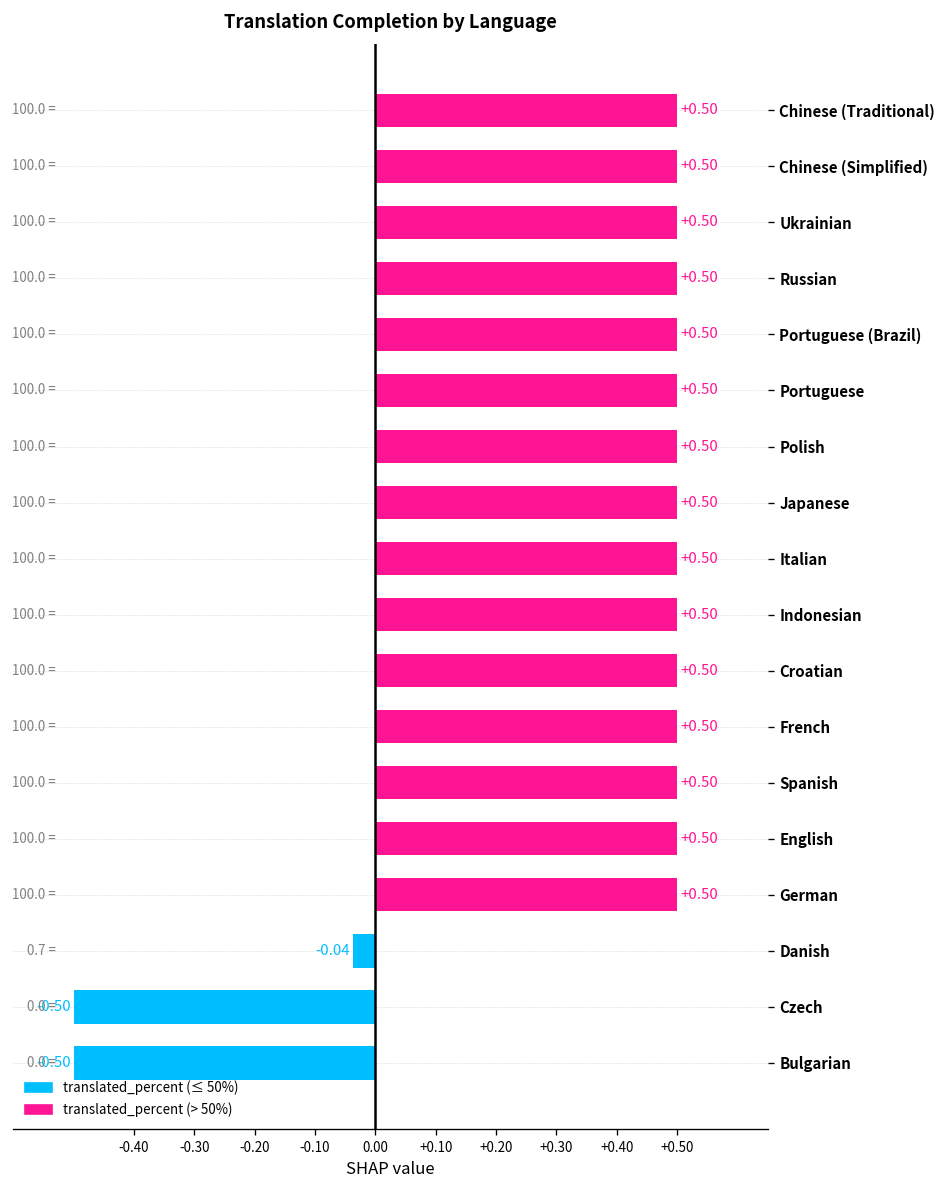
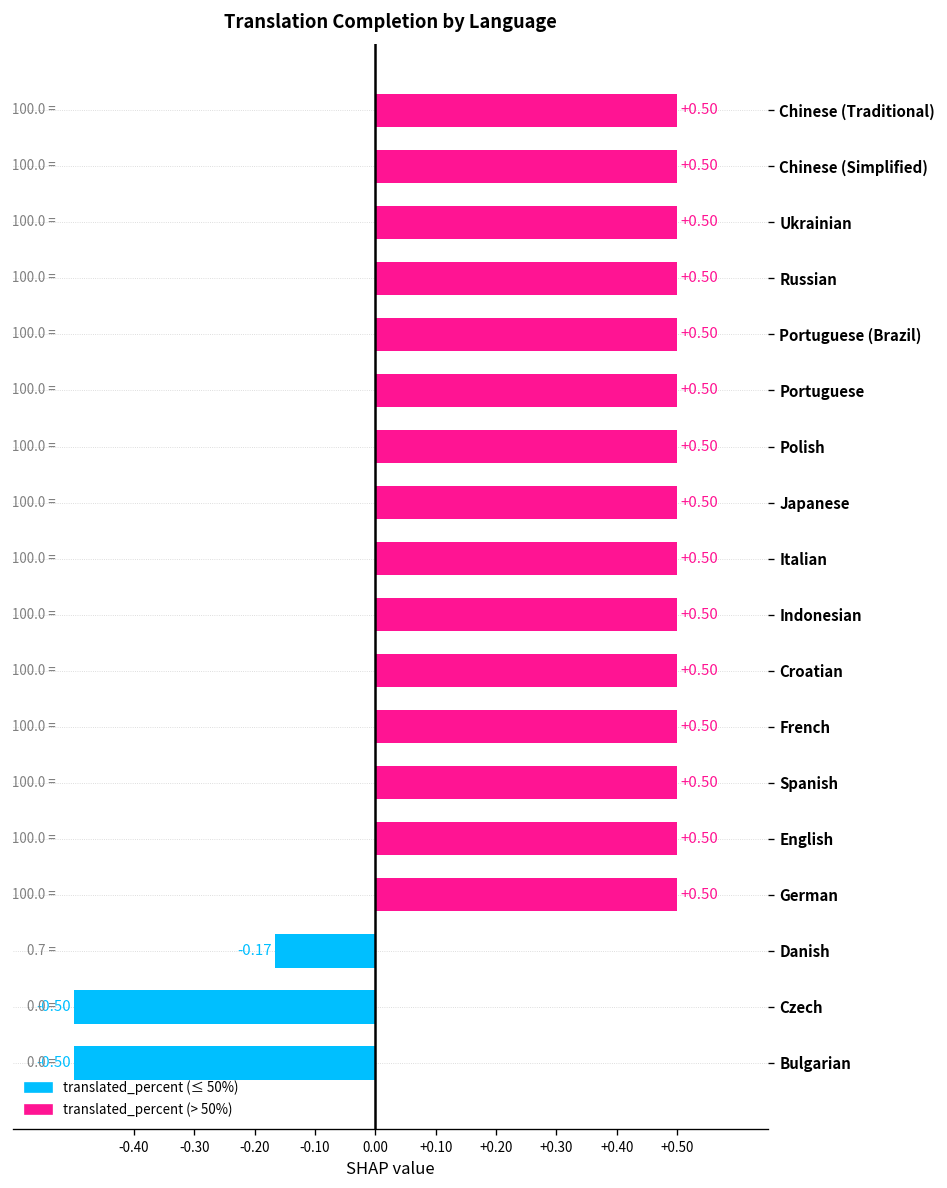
Danish: -0.04 -> -0.17
